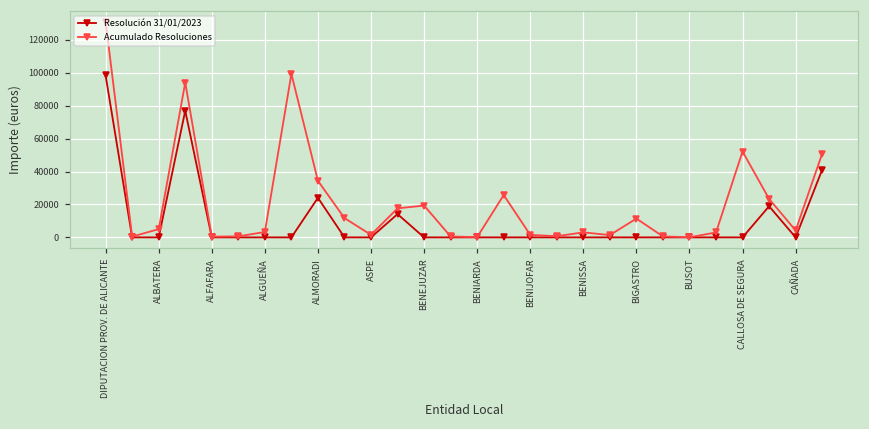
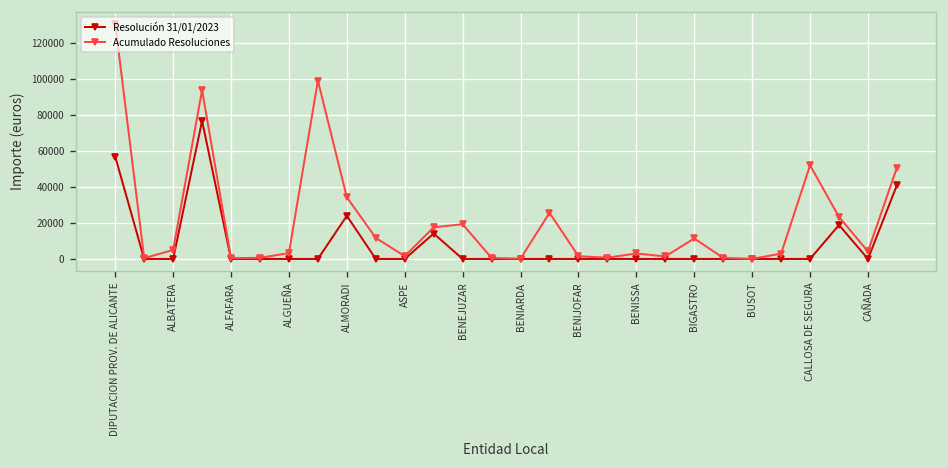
Resolución 31/01/2023, DIPUTACION PROV. DE ALICANTE: 98000 -> 57000
